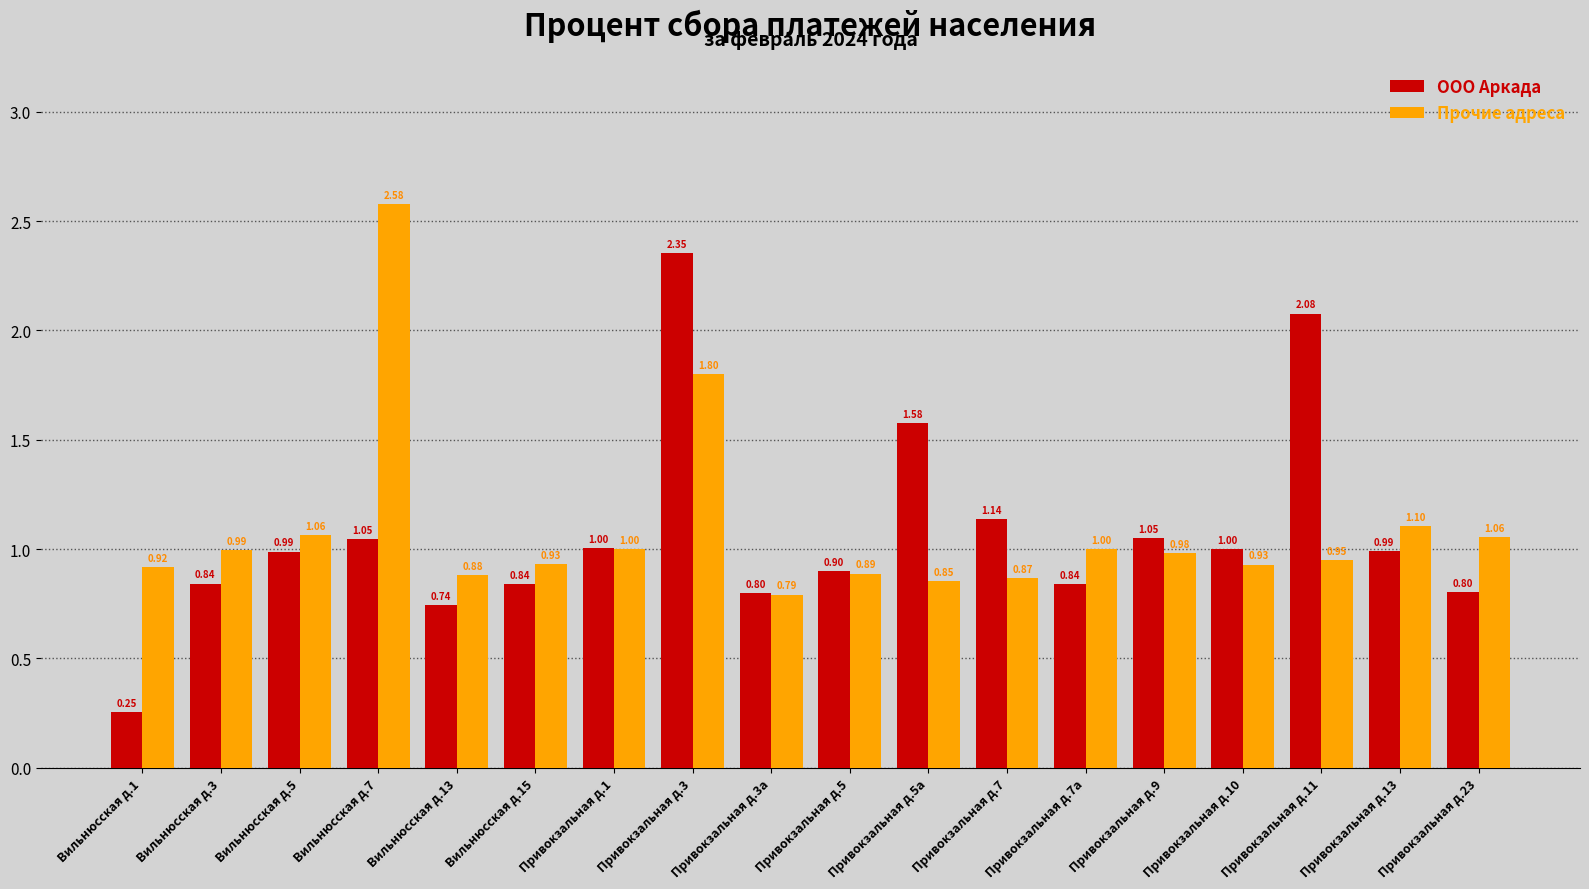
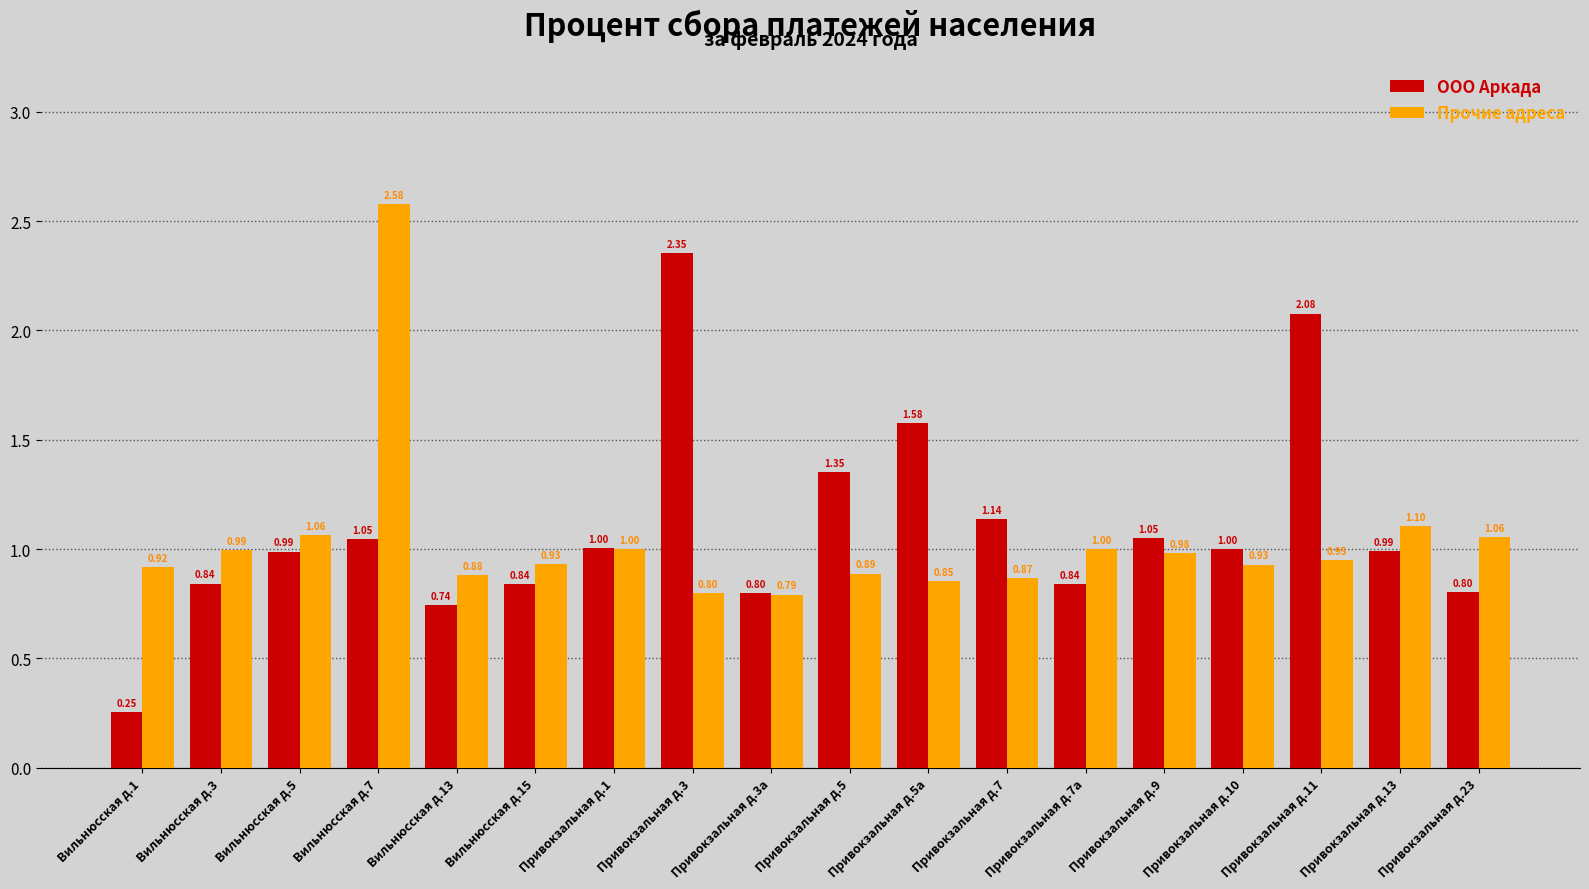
Прочие адреса, Привокзальная д.3: 1.80 -> 0.80
ООО Аркада, Привокзальная д.5: 0.90 -> 1.35
